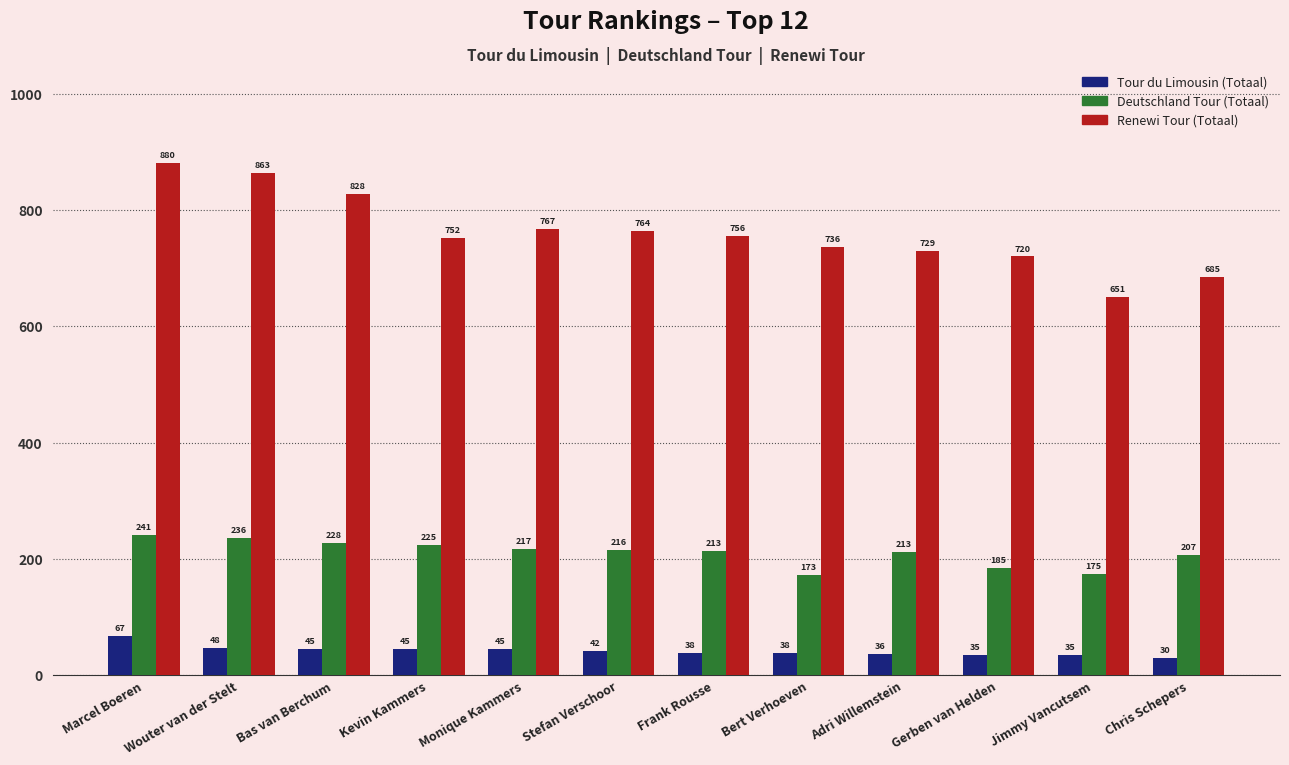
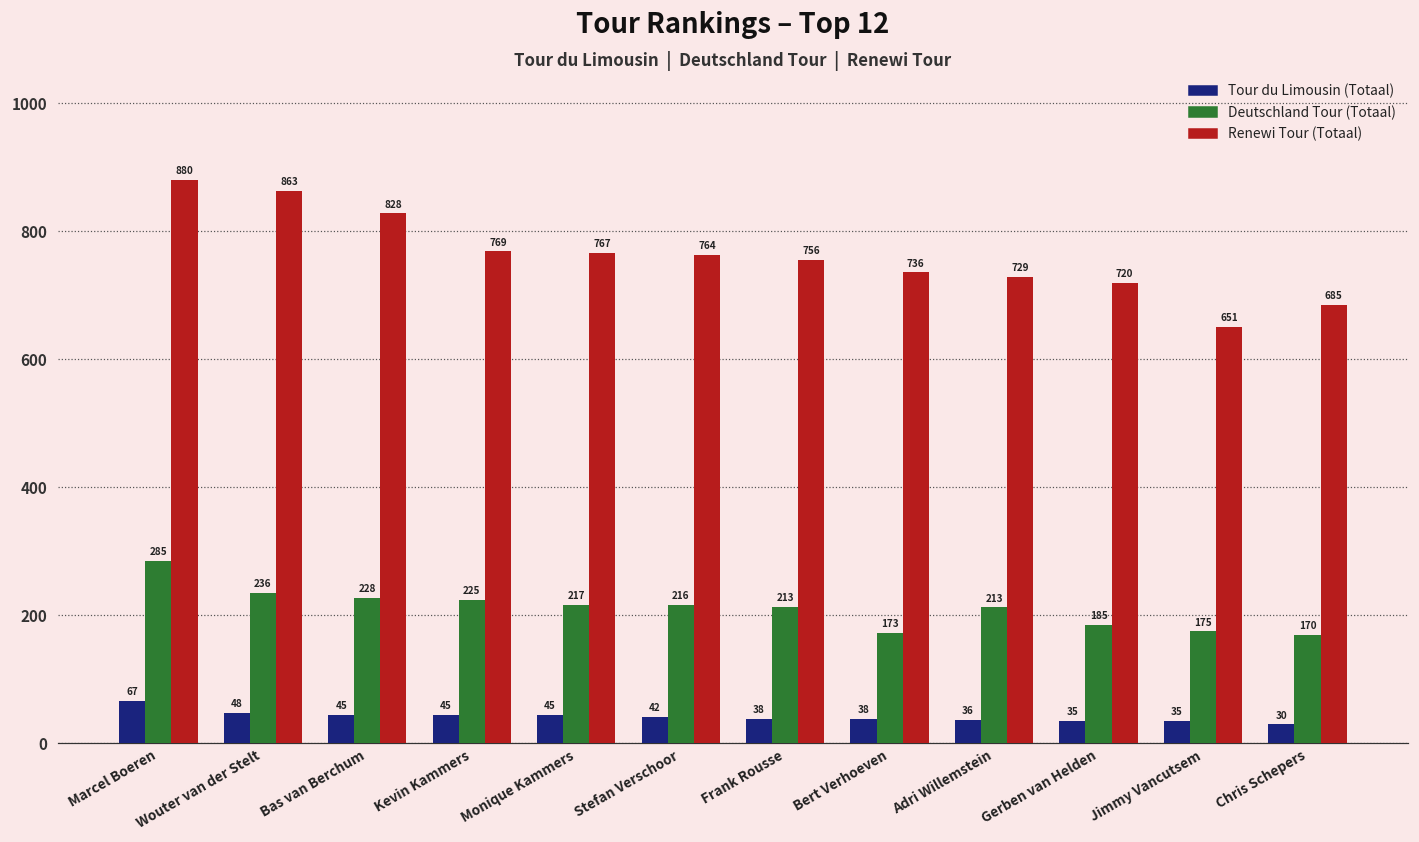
Deutschland Tour (Totaal), Marcel Boeren: 241 -> 285
Renewi Tour (Totaal), Kevin Kammers: 752 -> 769
Deutschland Tour (Totaal), Chris Schepers: 207 -> 170
